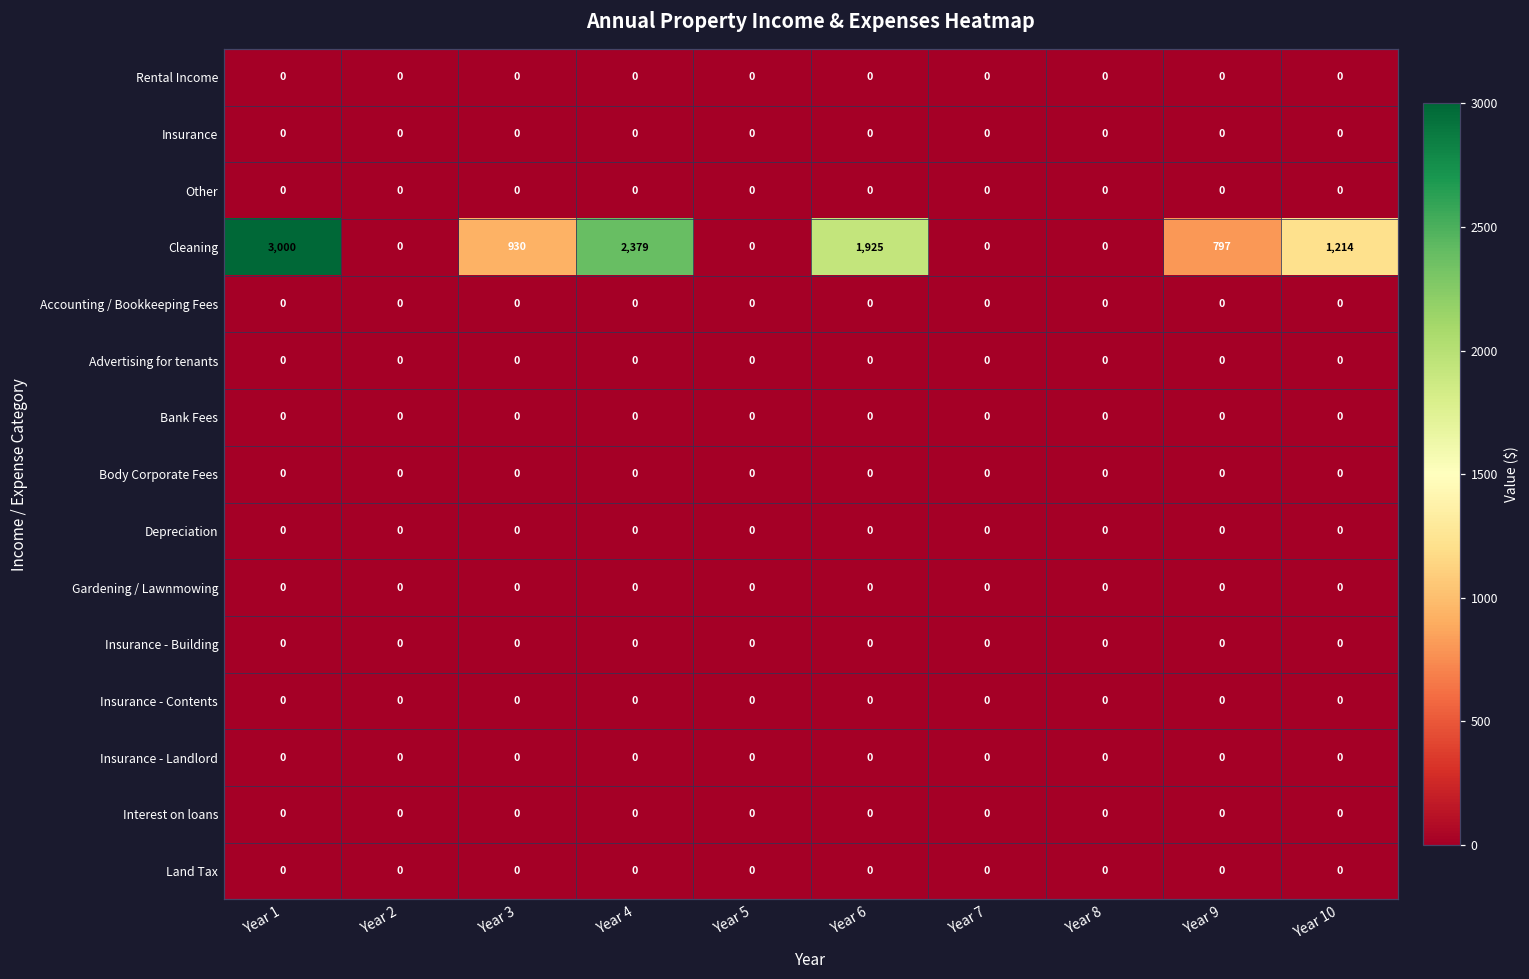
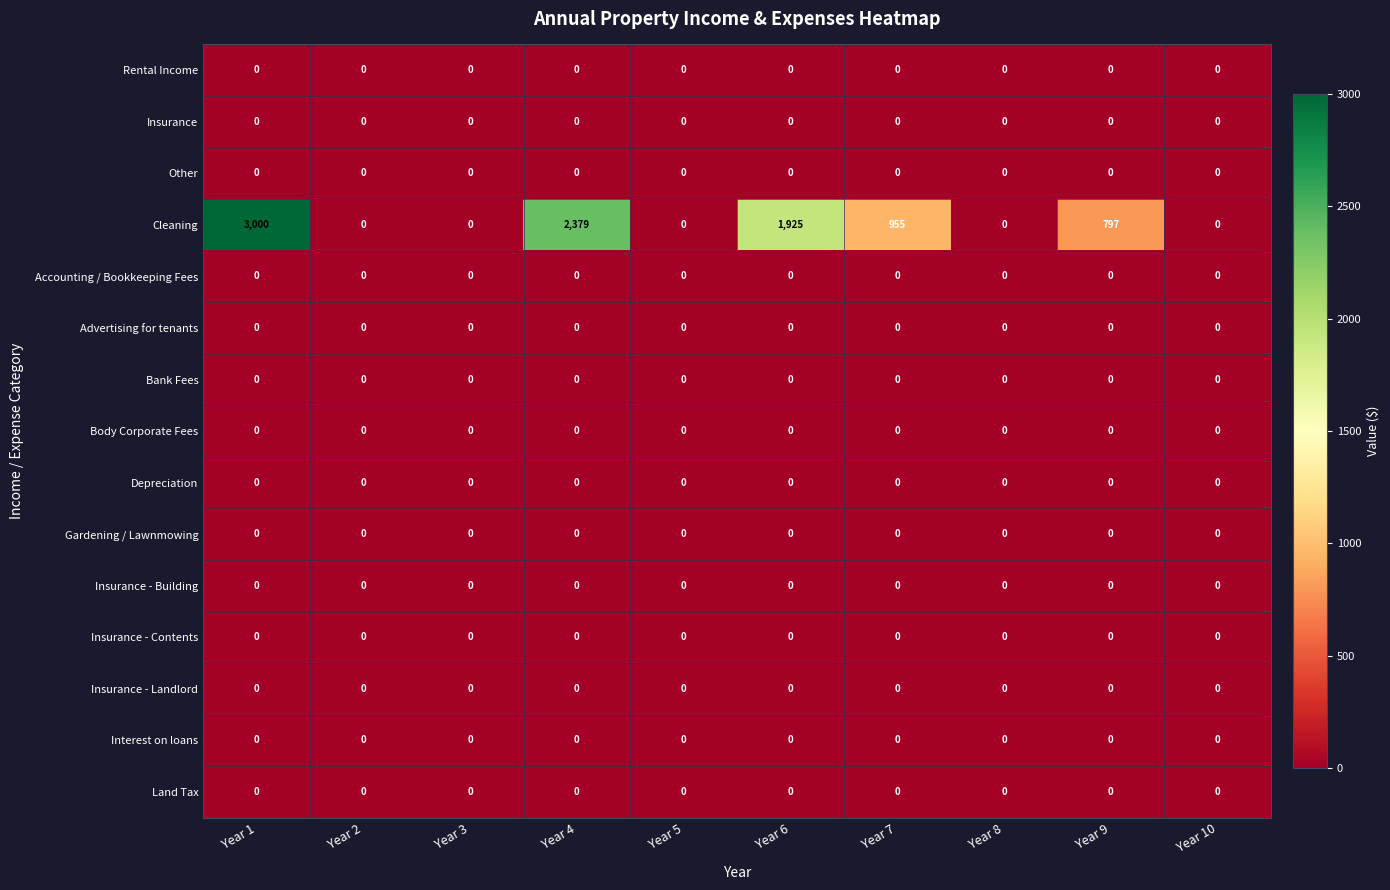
Cleaning, Year 3: 930 -> 0
Cleaning, Year 7: 0 -> 955
Cleaning, Year 10: 1,214 -> 0
